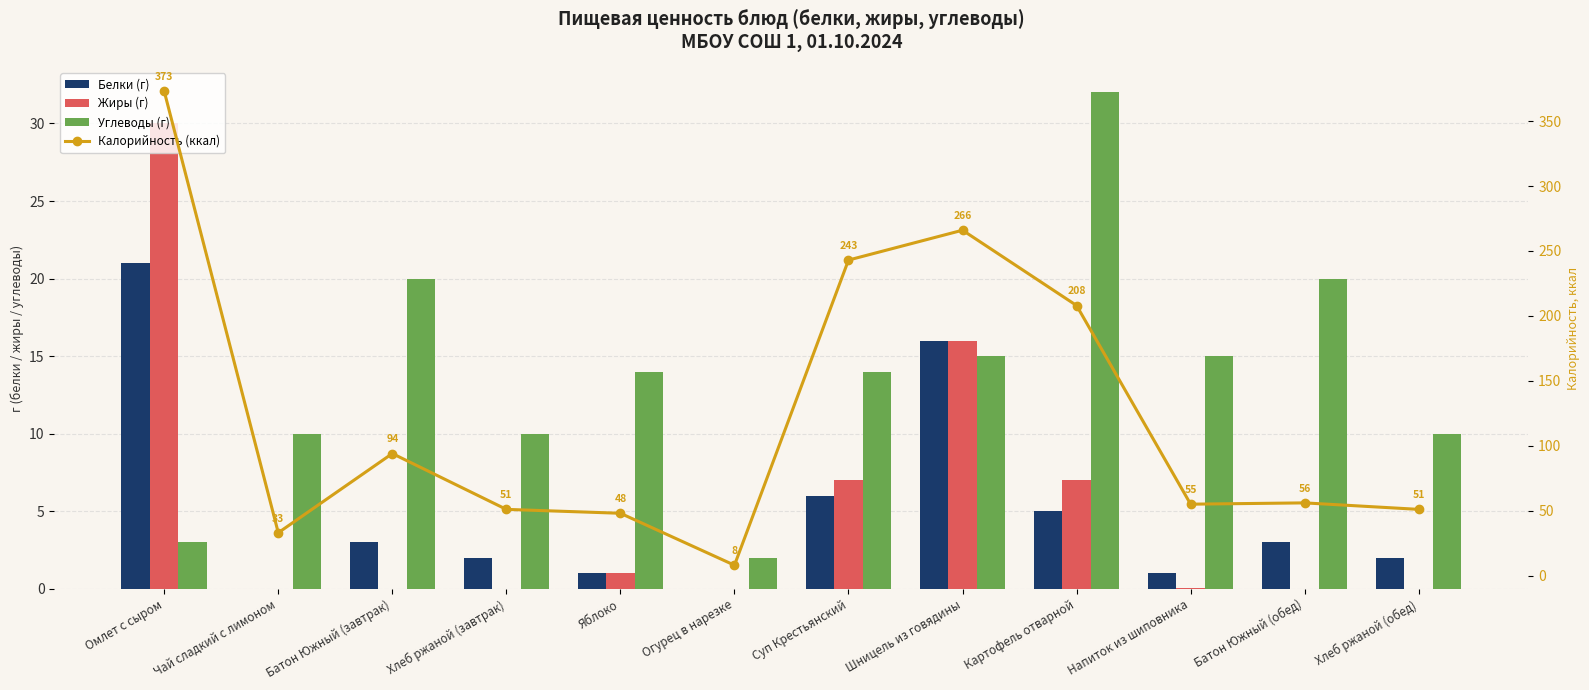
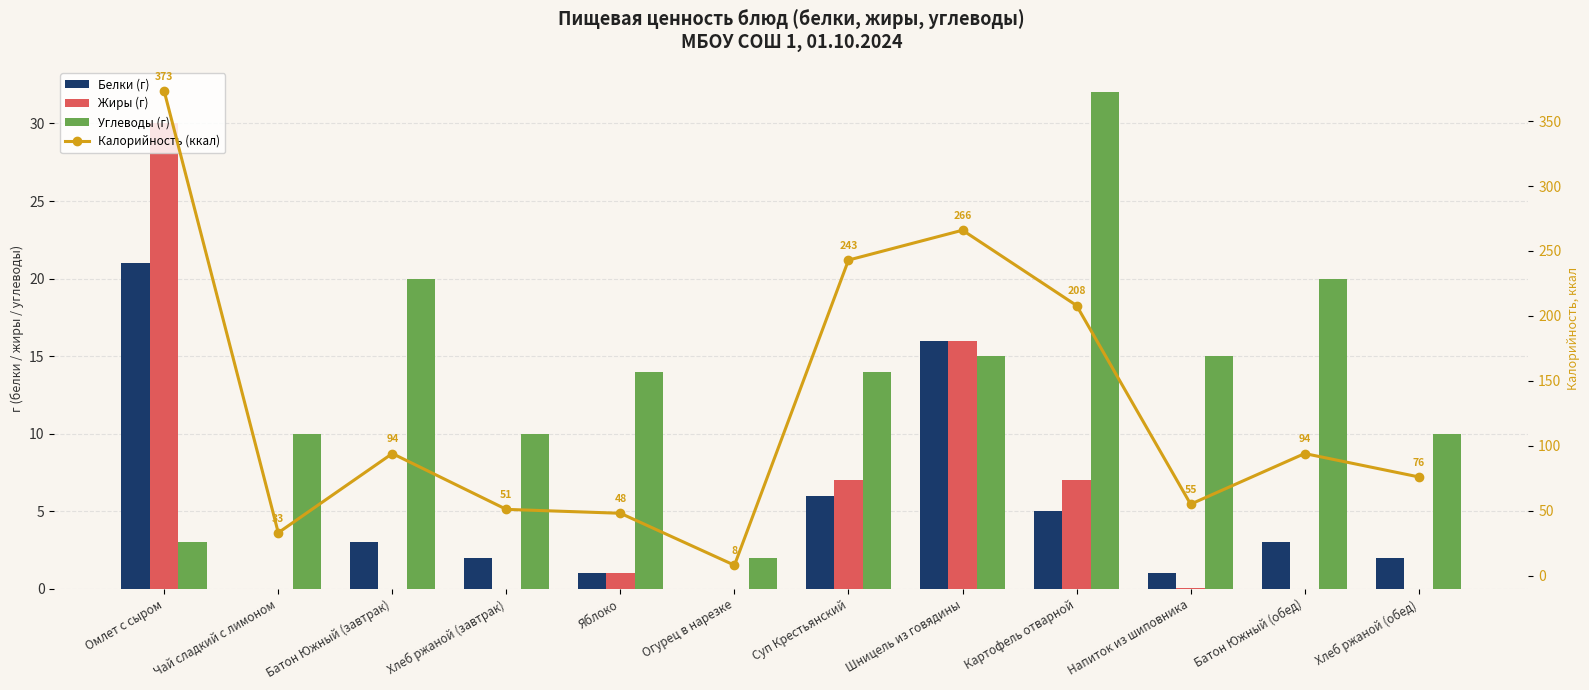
Калорийность (ккал), Батон Южный (обед): 56 -> 94
Калорийность (ккал), Хлеб ржаной (обед): 51 -> 76
